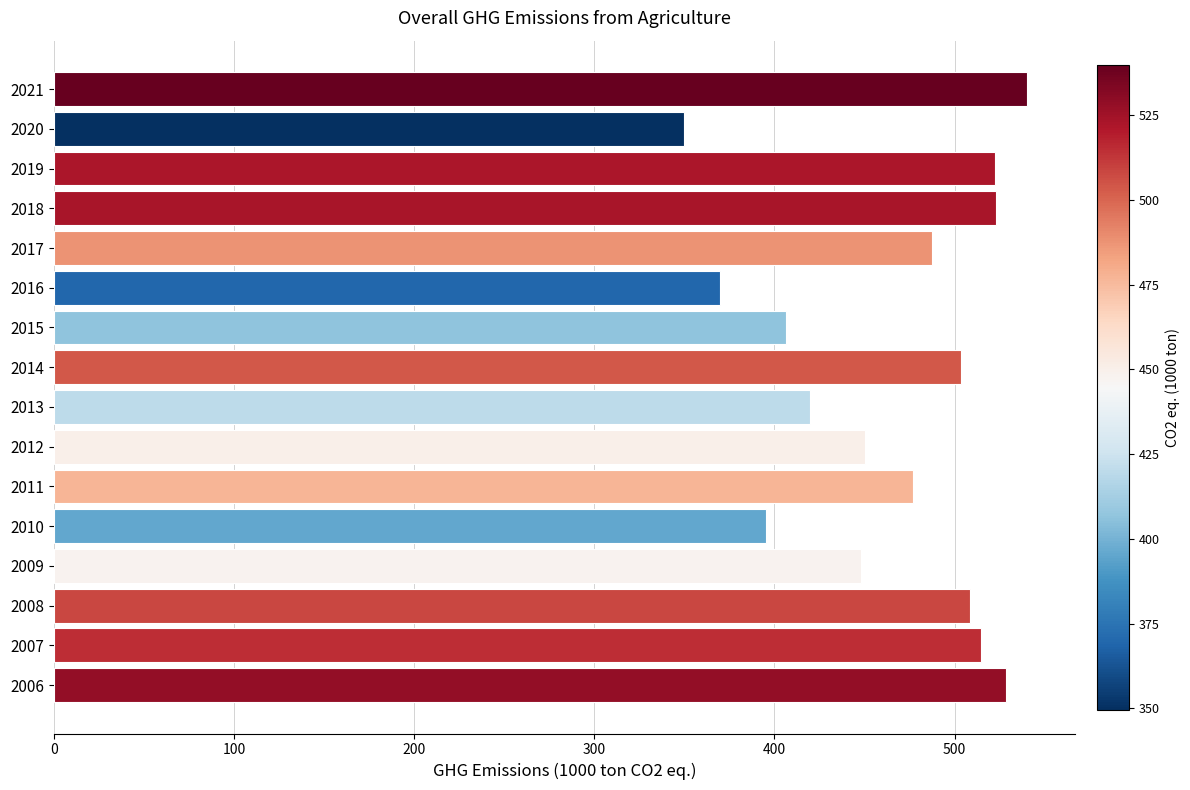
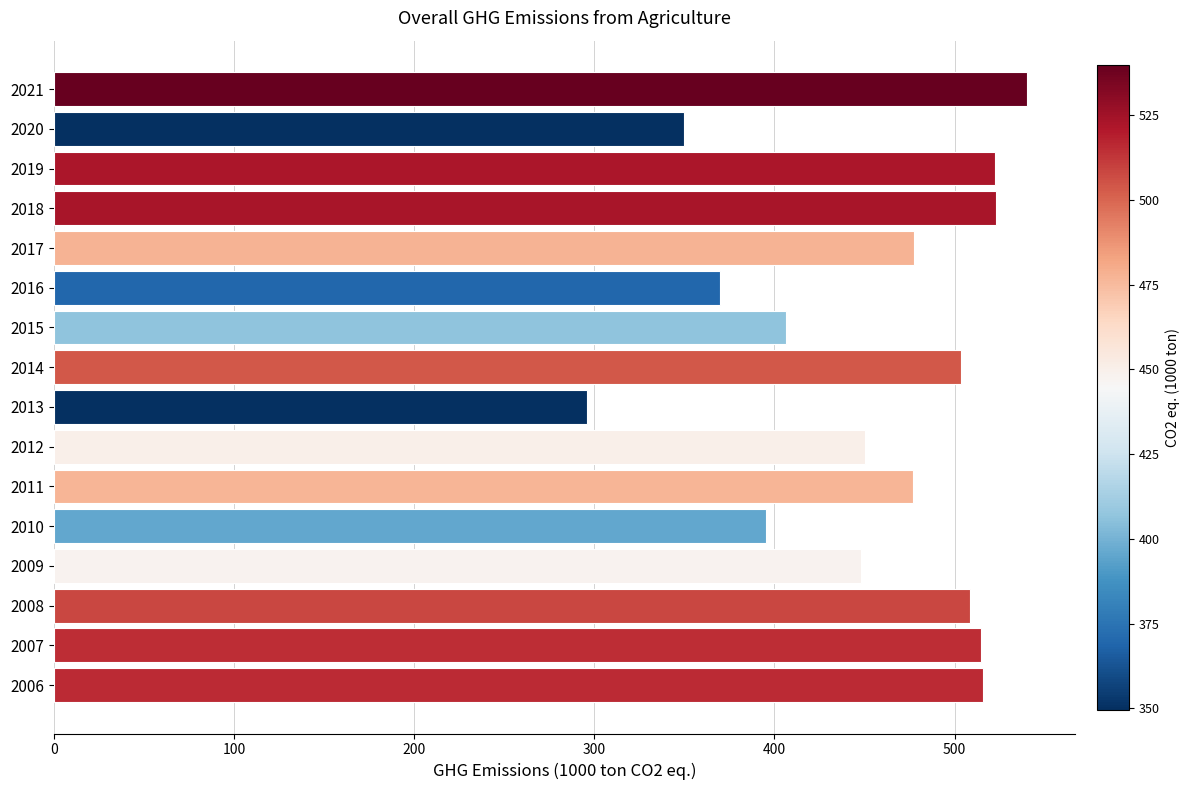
2017: 487 -> 478
2013: 420 -> 296
2006: 529 -> 516
